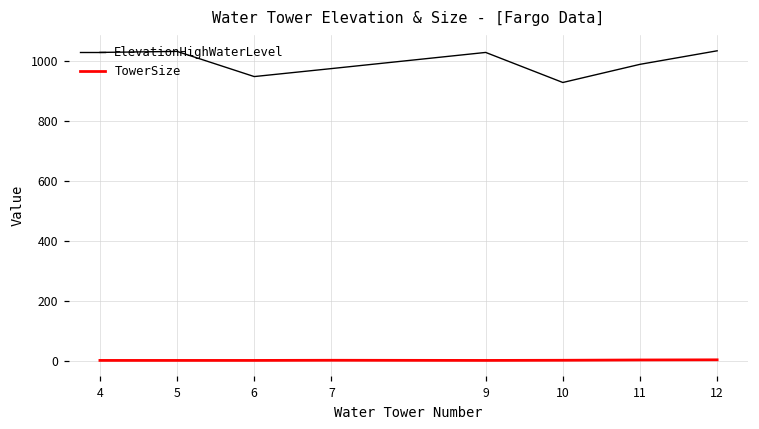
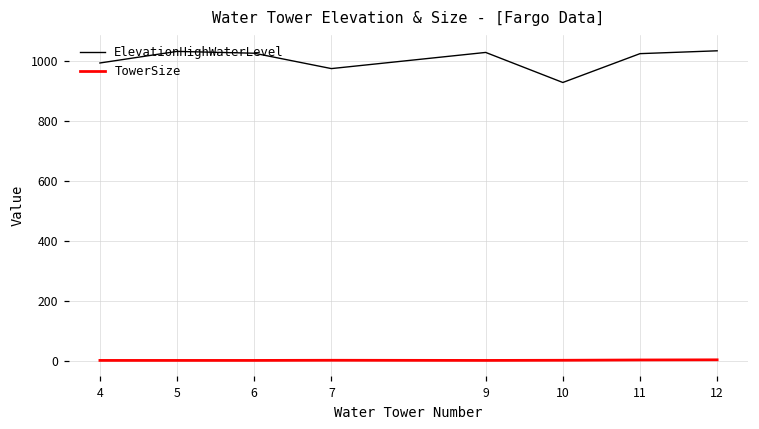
ElevationHighWaterLevel, 4: 1030 -> 990
ElevationHighWaterLevel, 6: 950 -> 1030
ElevationHighWaterLevel, 11: 990 -> 1030
